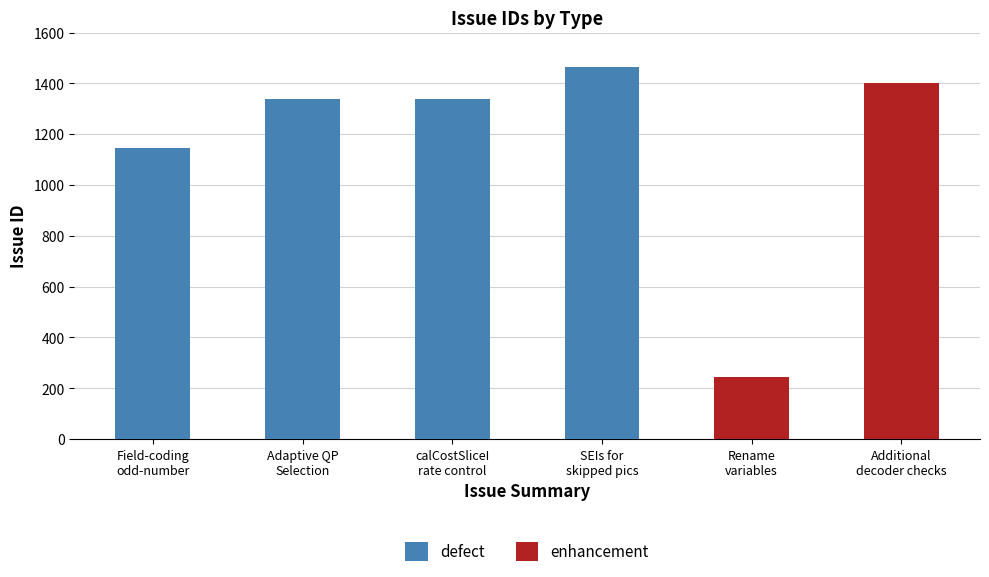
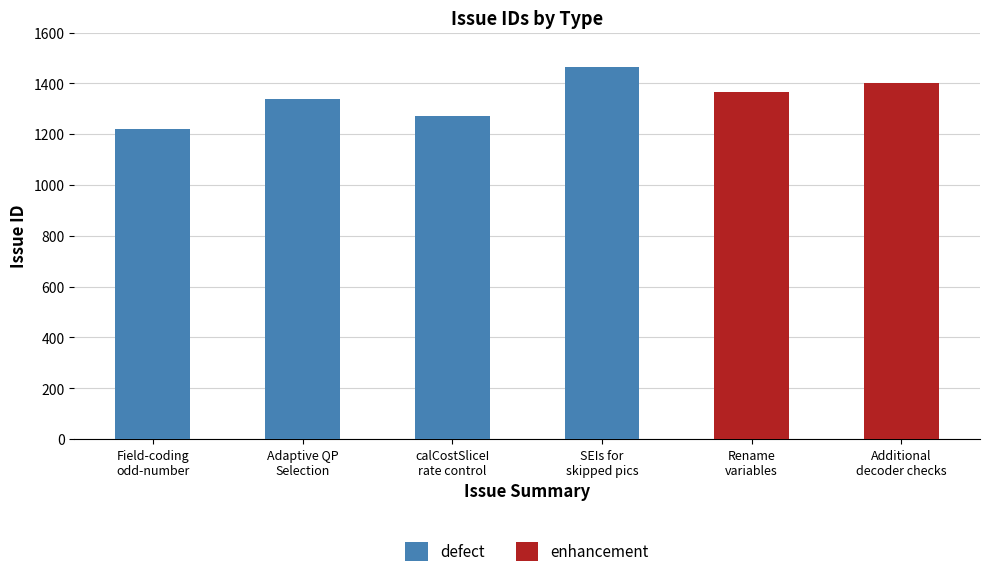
defect, Field-coding odd-number: 1150 -> 1220
defect, calCostSliceI rate control: 1340 -> 1270
enhancement, Rename variables: 250 -> 1370
